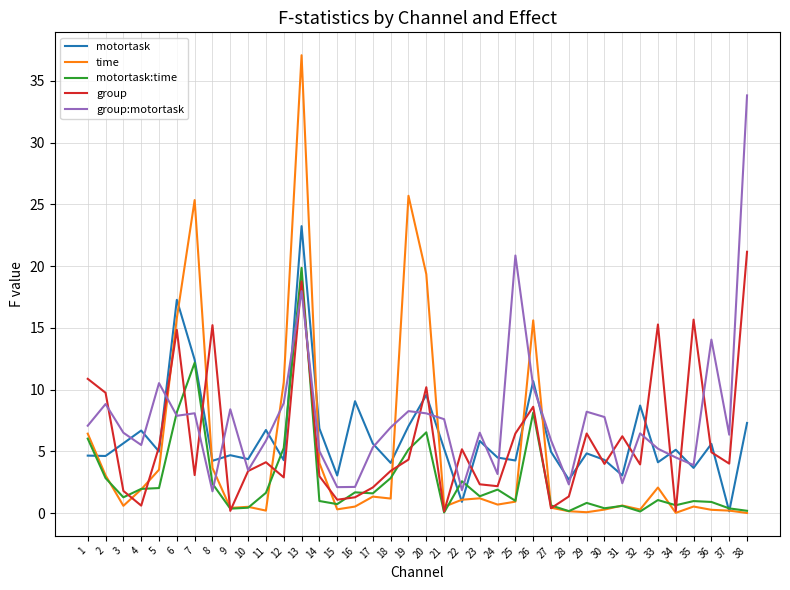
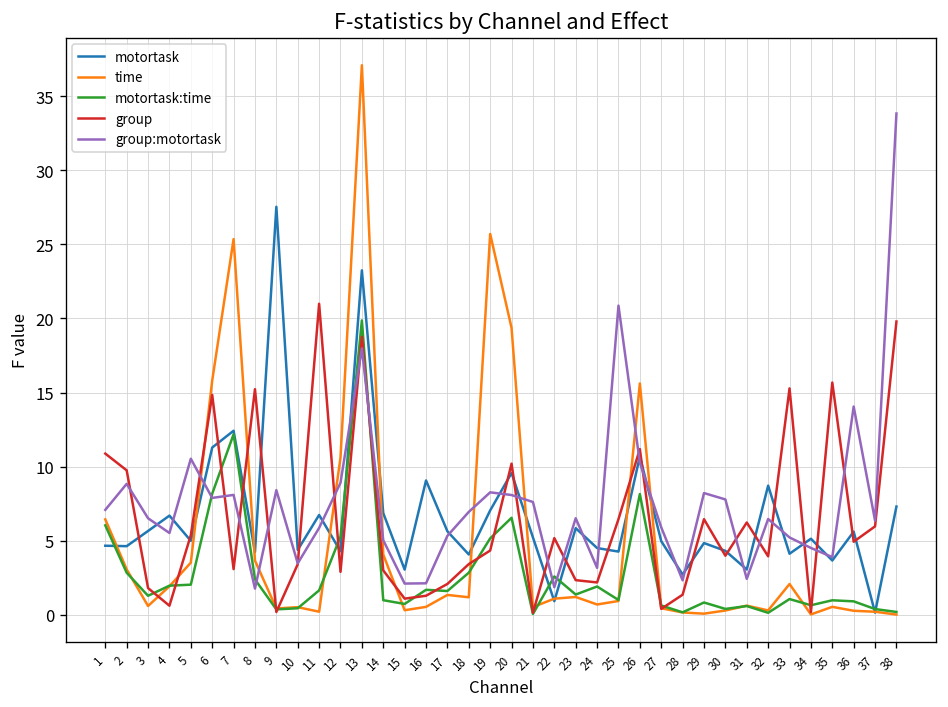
motortask, 6: 17.3 -> 11.3
motortask, 9: 4.7 -> 27.5
group, 11: 4.1 -> 21.0
group, 26: 8.6 -> 11.2
group, 37: 4.0 -> 6.0
group, 38: 21.2 -> 19.8
